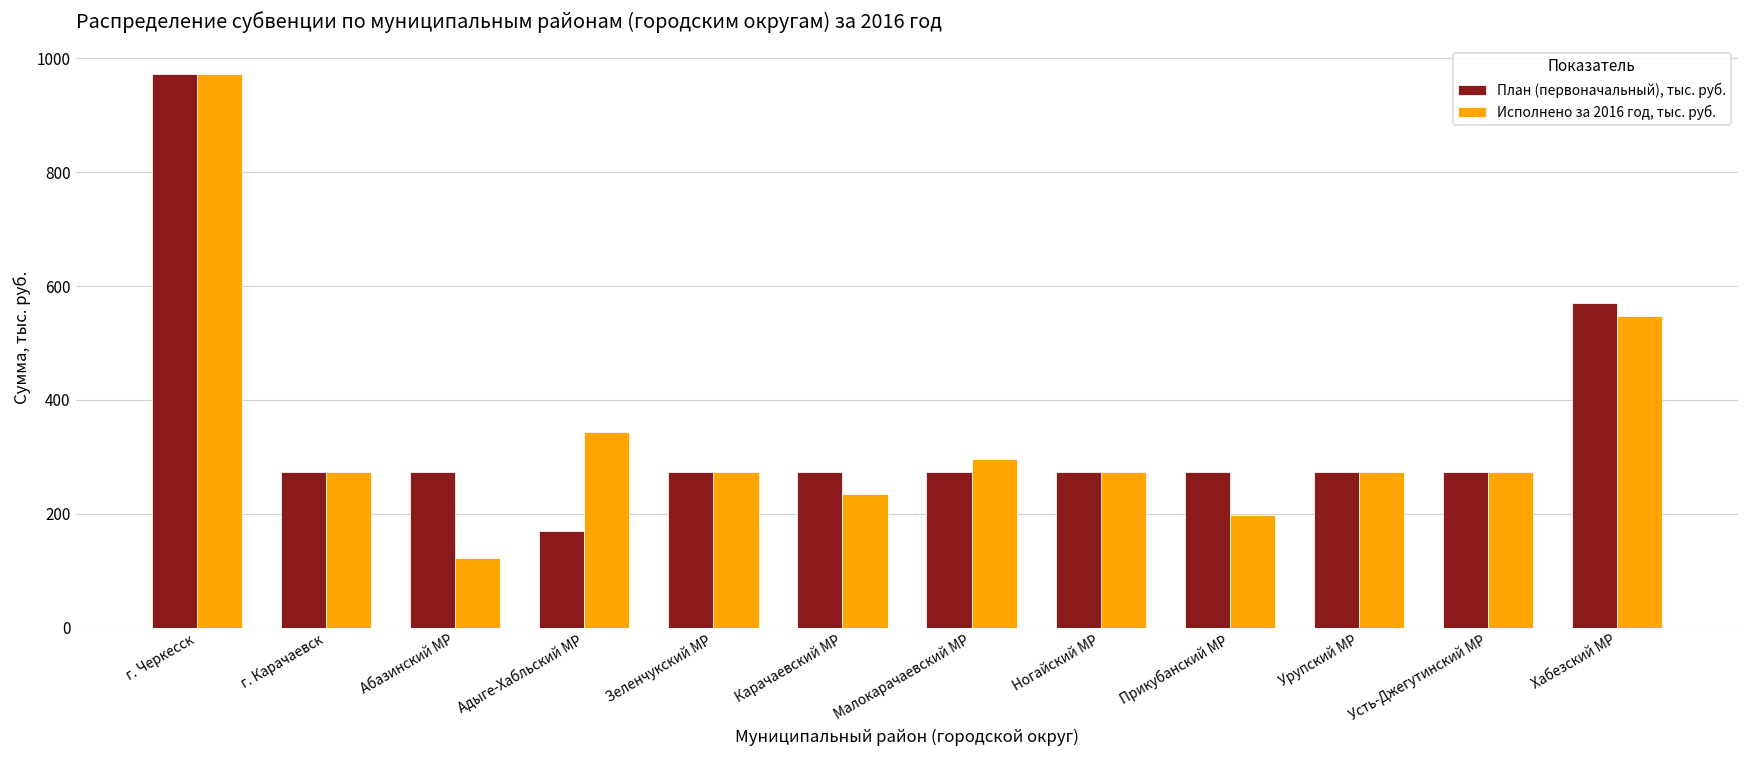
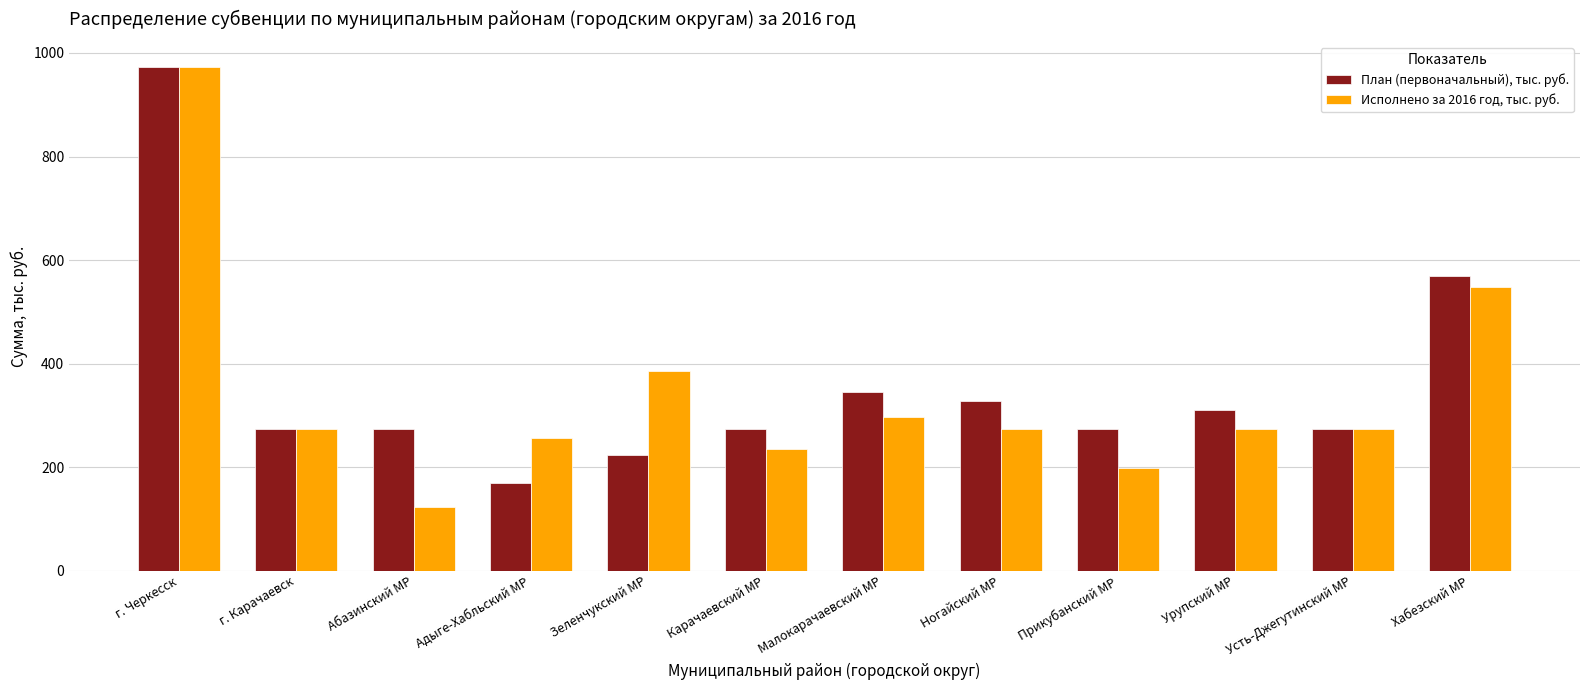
Исполнено за 2016 год, тыс. руб., Адыге-Хабльский МР: 340 -> 260
План (первоначальный), тыс. руб., Зеленчукский МР: 270 -> 220
Исполнено за 2016 год, тыс. руб., Зеленчукский МР: 270 -> 390
План (первоначальный), тыс. руб., Малокарачаевский МР: 270 -> 350
План (первоначальный), тыс. руб., Ногайский МР: 270 -> 330
План (первоначальный), тыс. руб., Урупский МР: 270 -> 310
